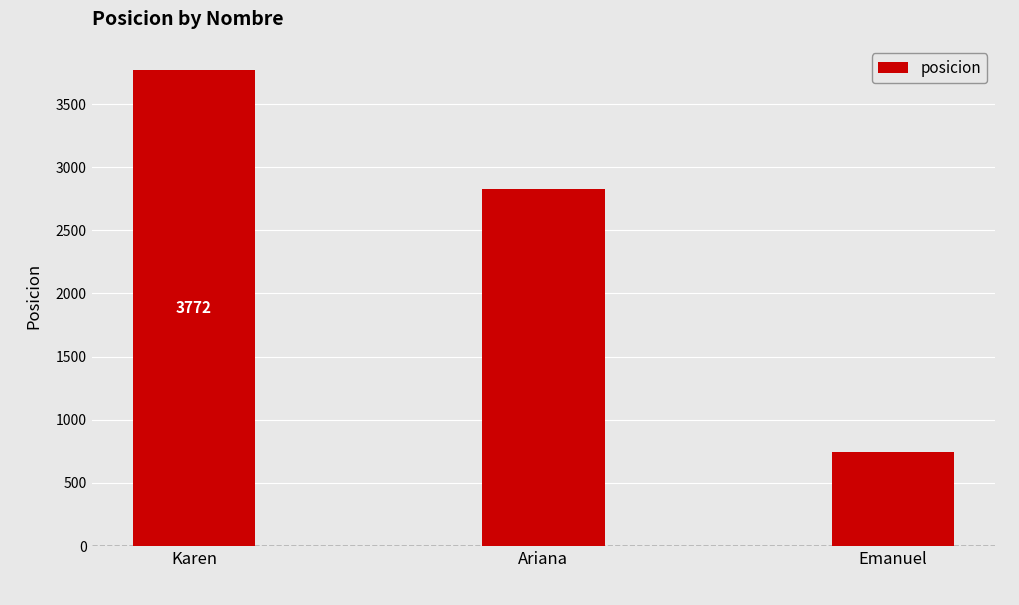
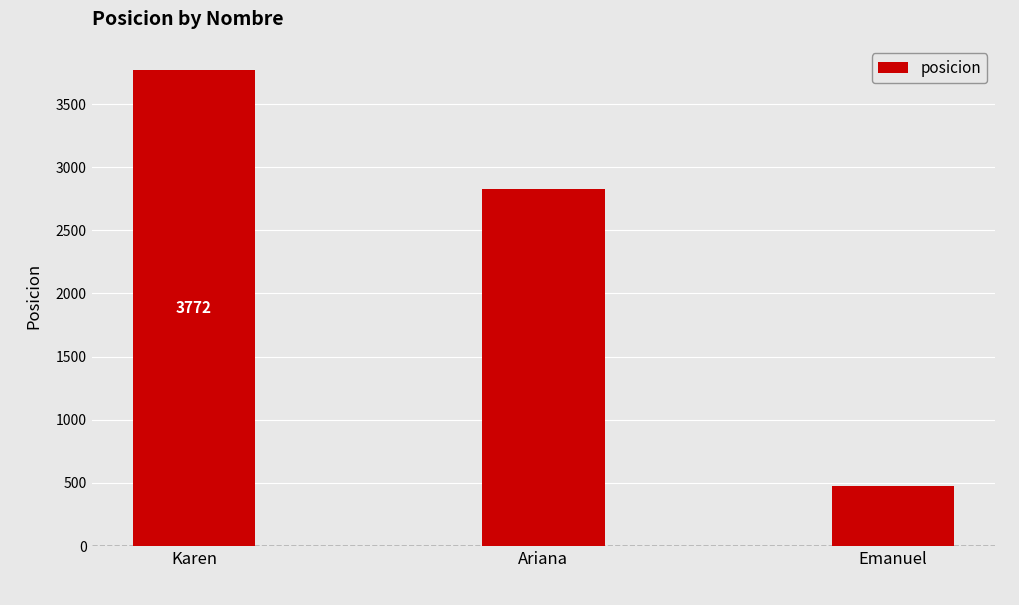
Emanuel: 740 -> 470
